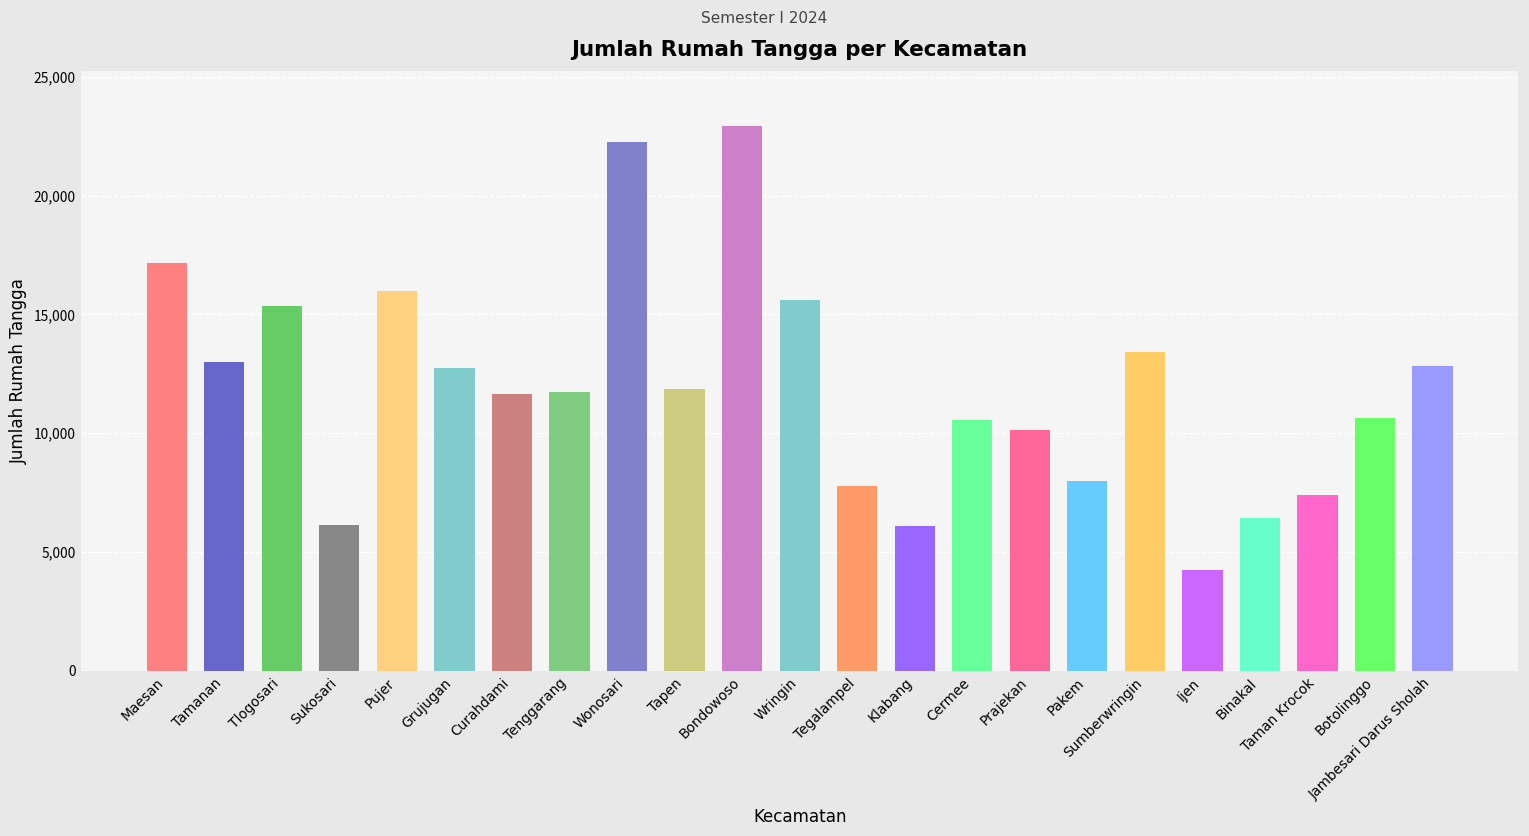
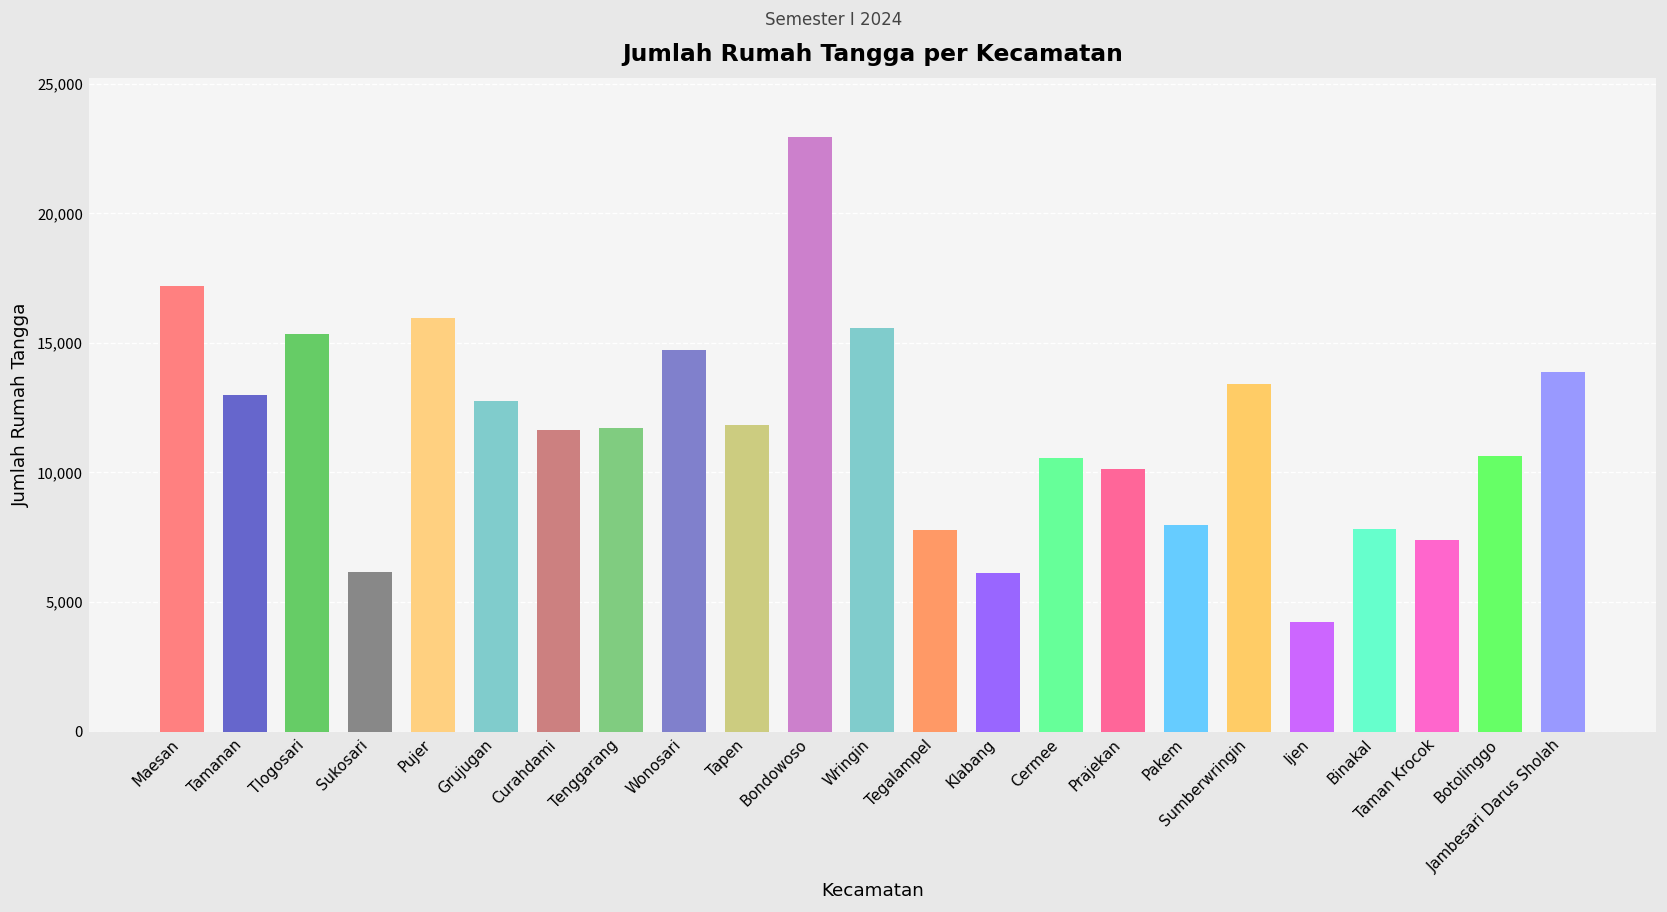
Wonosari: 22,300 -> 14,700
Binakal: 6,400 -> 7,800
Jambesari Darus Sholah: 12,800 -> 13,900
